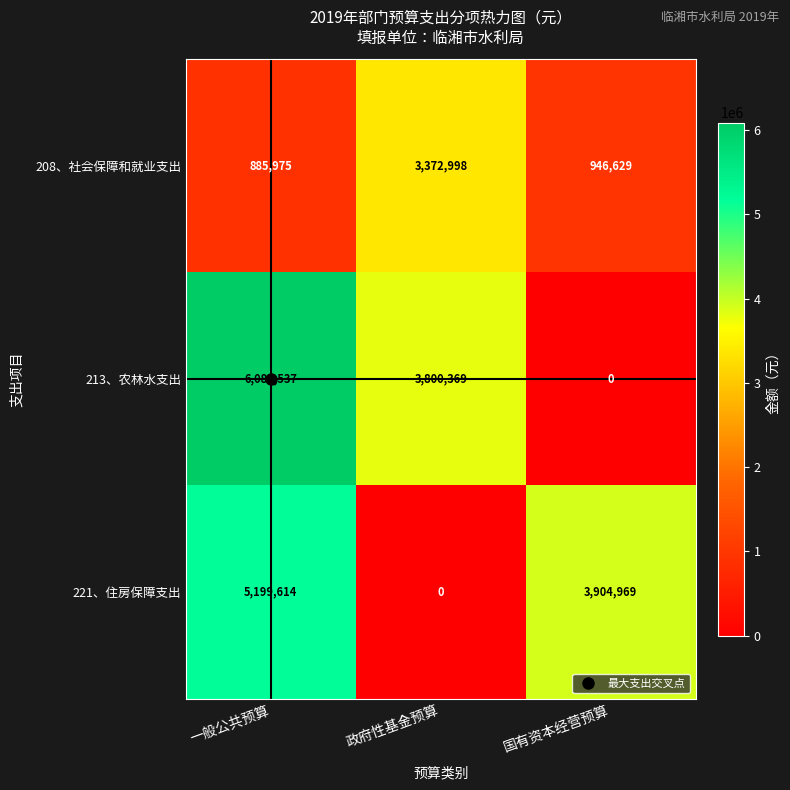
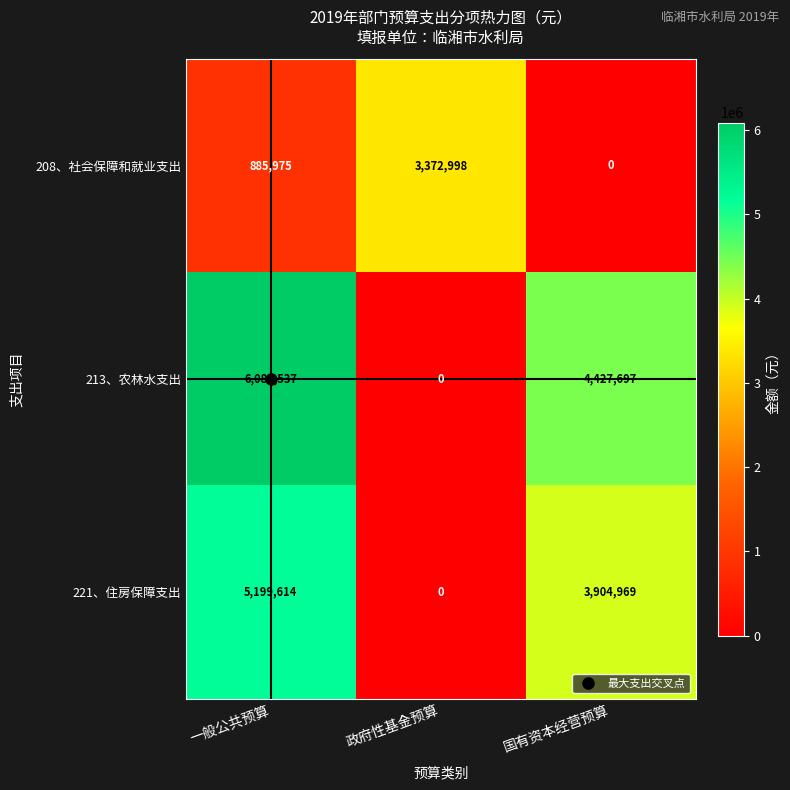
208、社会保障和就业支出, 国有资本经营预算: 946,629 -> 0
213、农林水支出, 政府性基金预算: 3,800,369 -> 0
213、农林水支出, 国有资本经营预算: 0 -> 4,427,697
